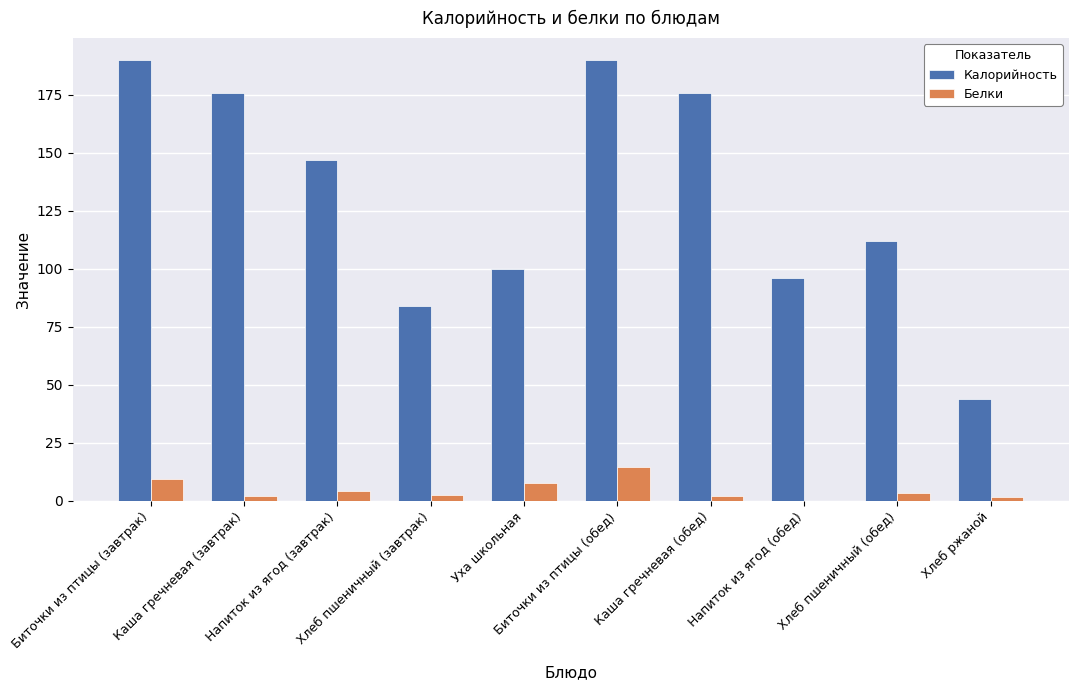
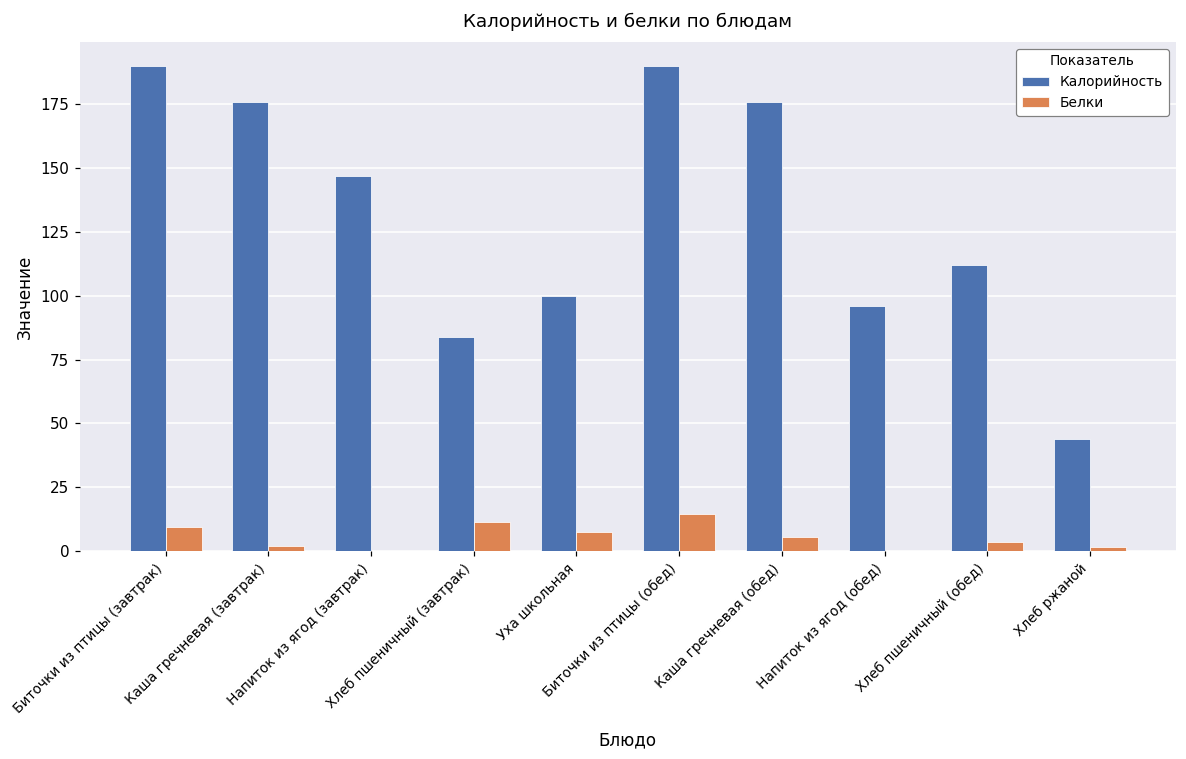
Белки, Напиток из ягод (завтрак): 4 -> 0
Белки, Хлеб пшеничный (завтрак): 3 -> 11
Белки, Каша гречневая (обед): 2 -> 6
